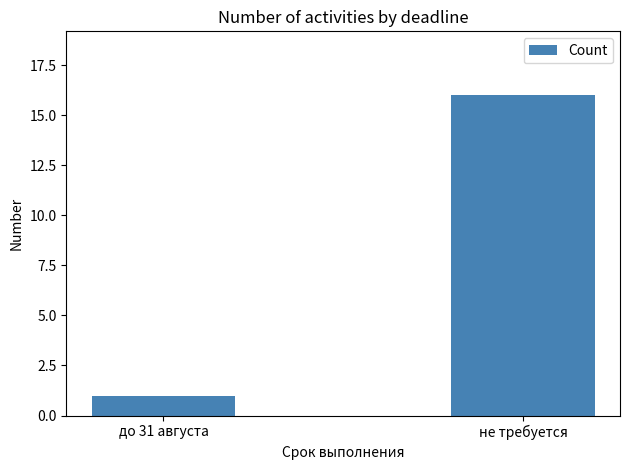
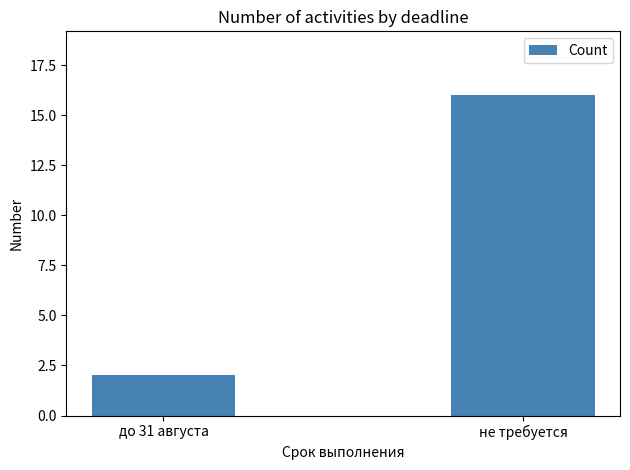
до 31 августа: 1 -> 2
